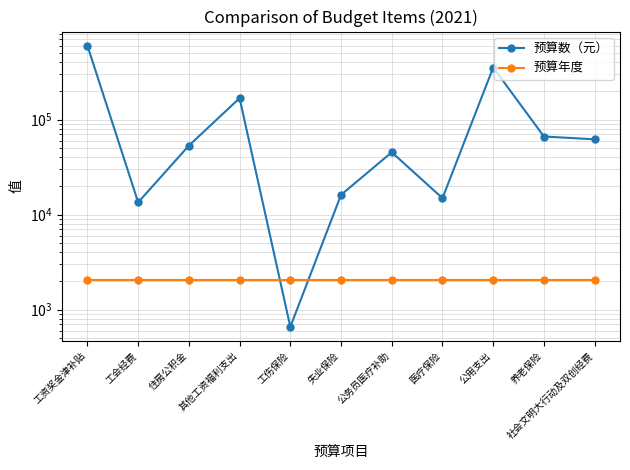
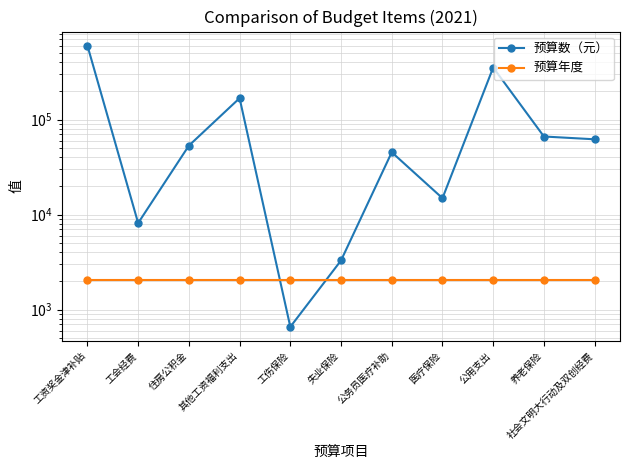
预算数（元）, 工会经费: 13000 -> 8000
预算数（元）, 失业保险: 16000 -> 3300
